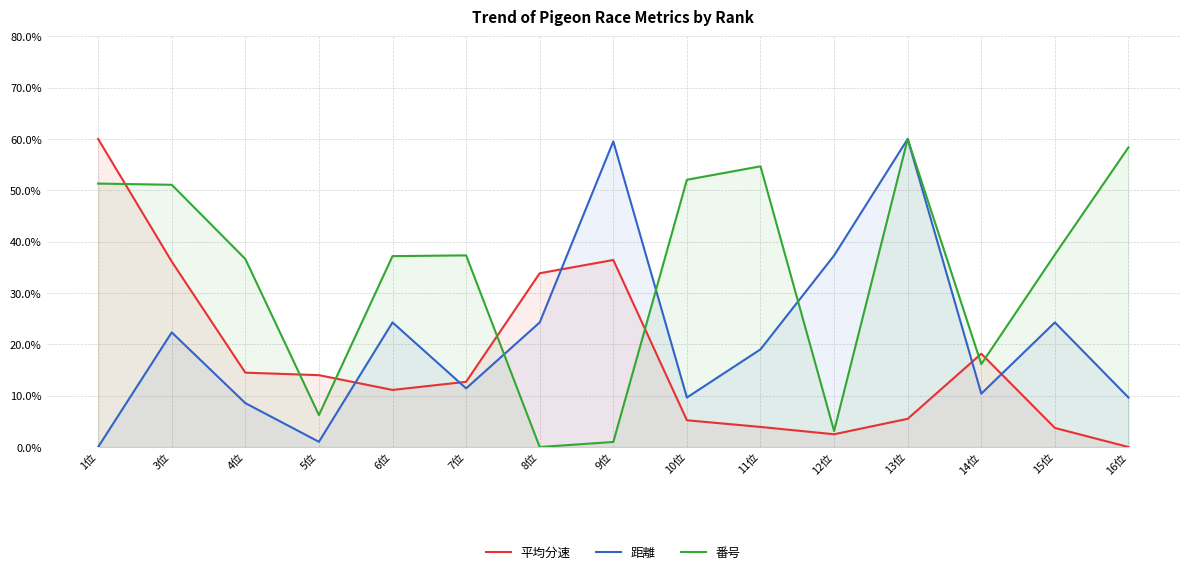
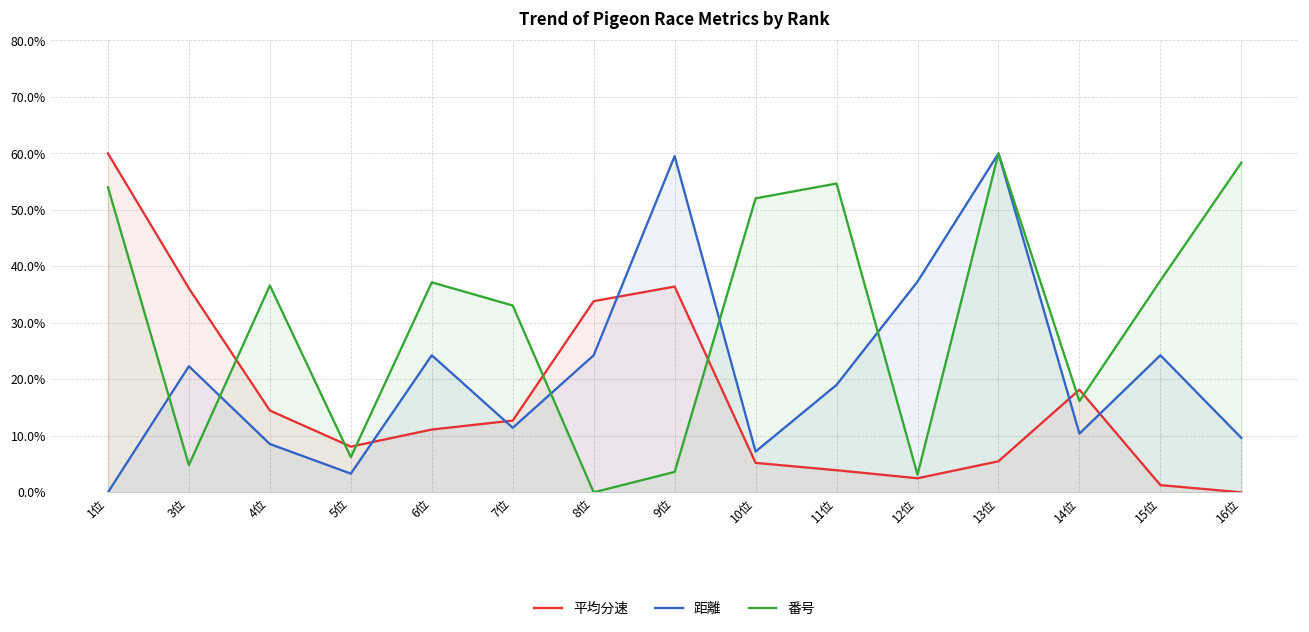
番号, 1位: 51% -> 54%
番号, 3位: 51% -> 5%
平均分速, 5位: 14% -> 8%
距離, 5位: 1% -> 3%
番号, 7位: 37% -> 33%
番号, 9位: 1% -> 4%
距離, 10位: 10% -> 7%
平均分速, 15位: 4% -> 1%
